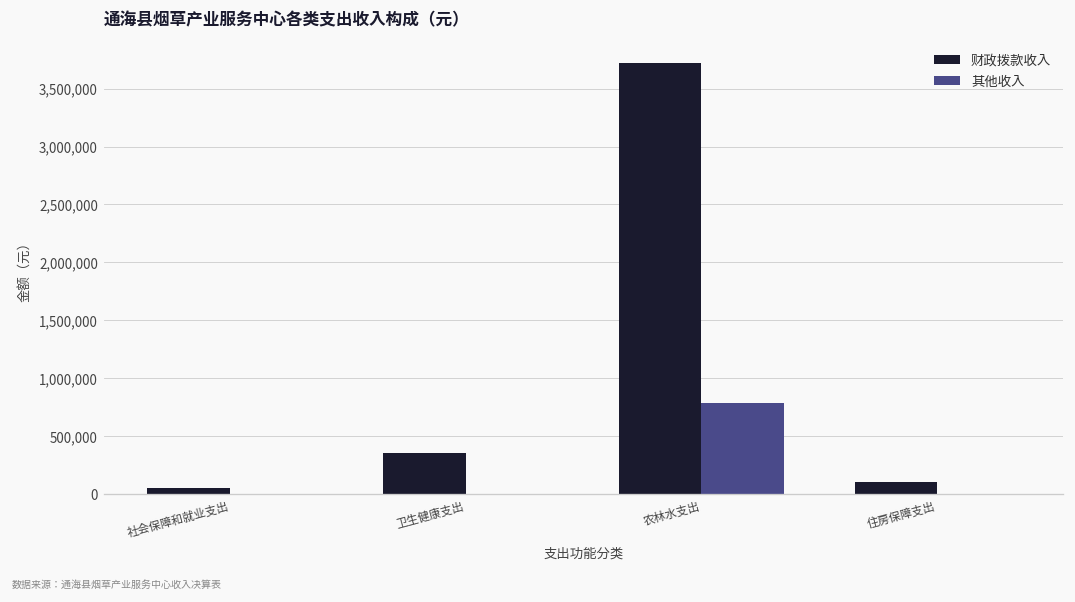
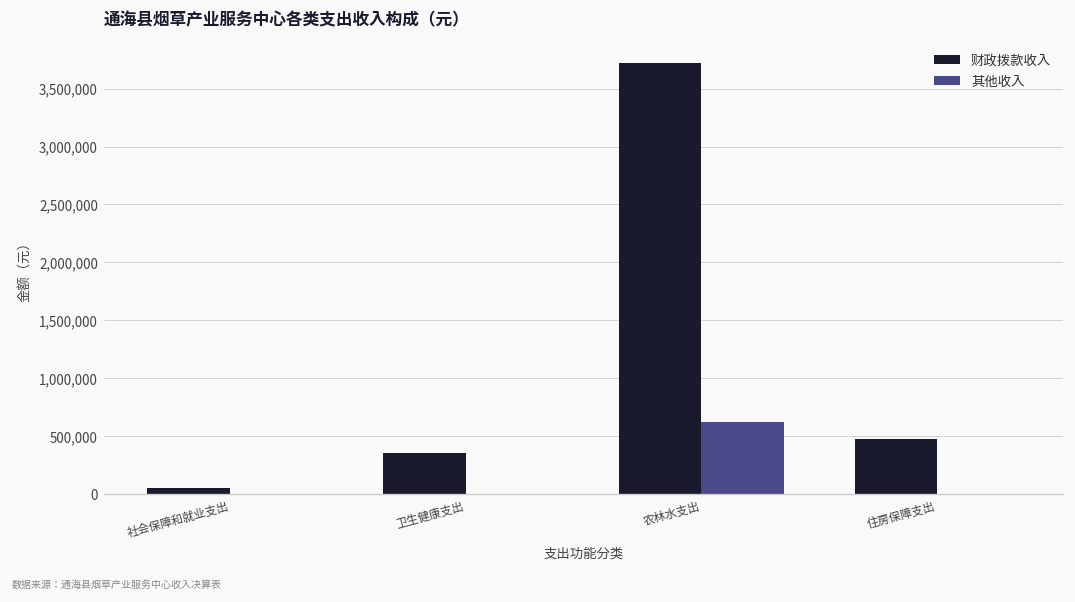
其他收入, 农林水支出: 800,000 -> 600,000
财政拨款收入, 住房保障支出: 100,000 -> 500,000
